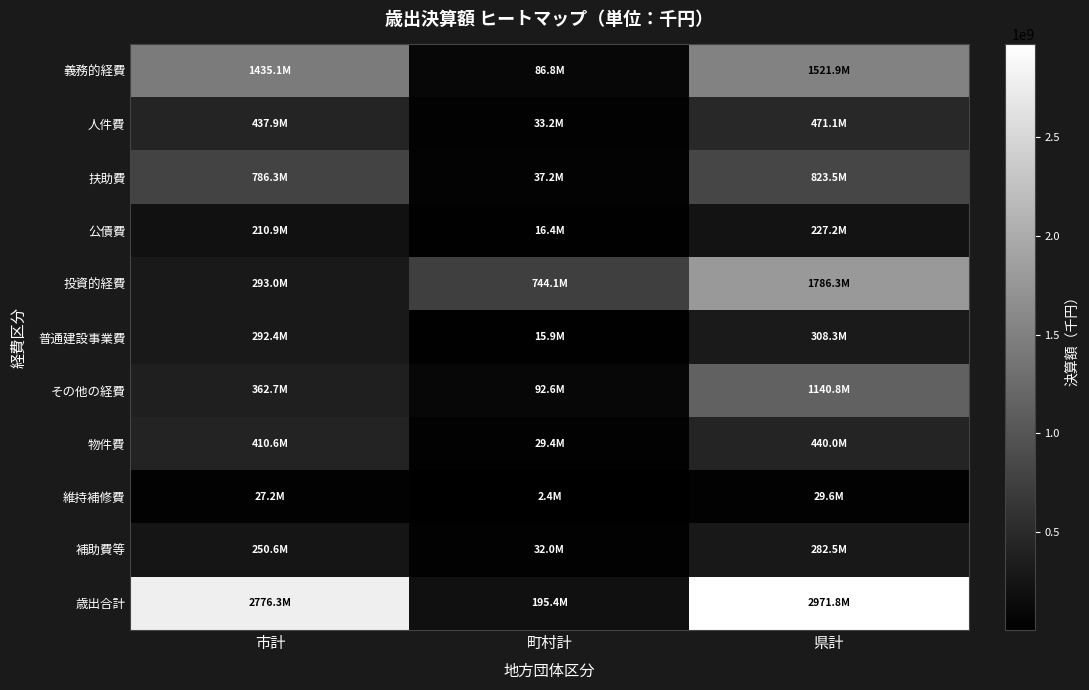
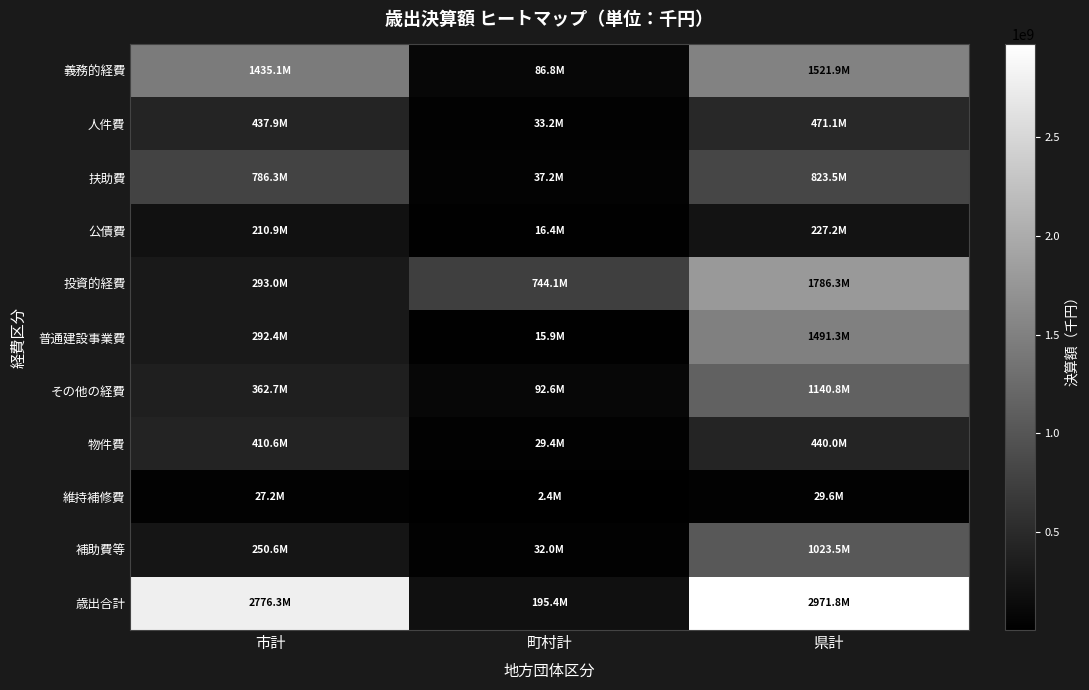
普通建設事業費, 県計: 308.3M -> 1491.3M
補助費等, 県計: 282.5M -> 1023.5M
